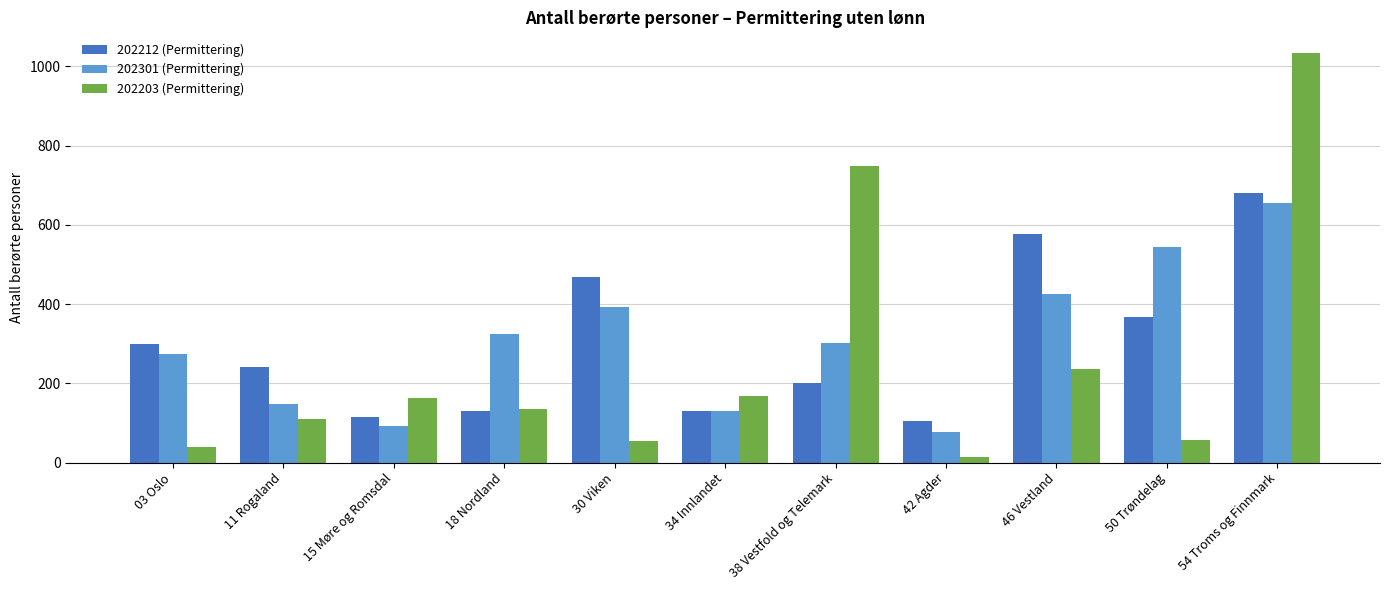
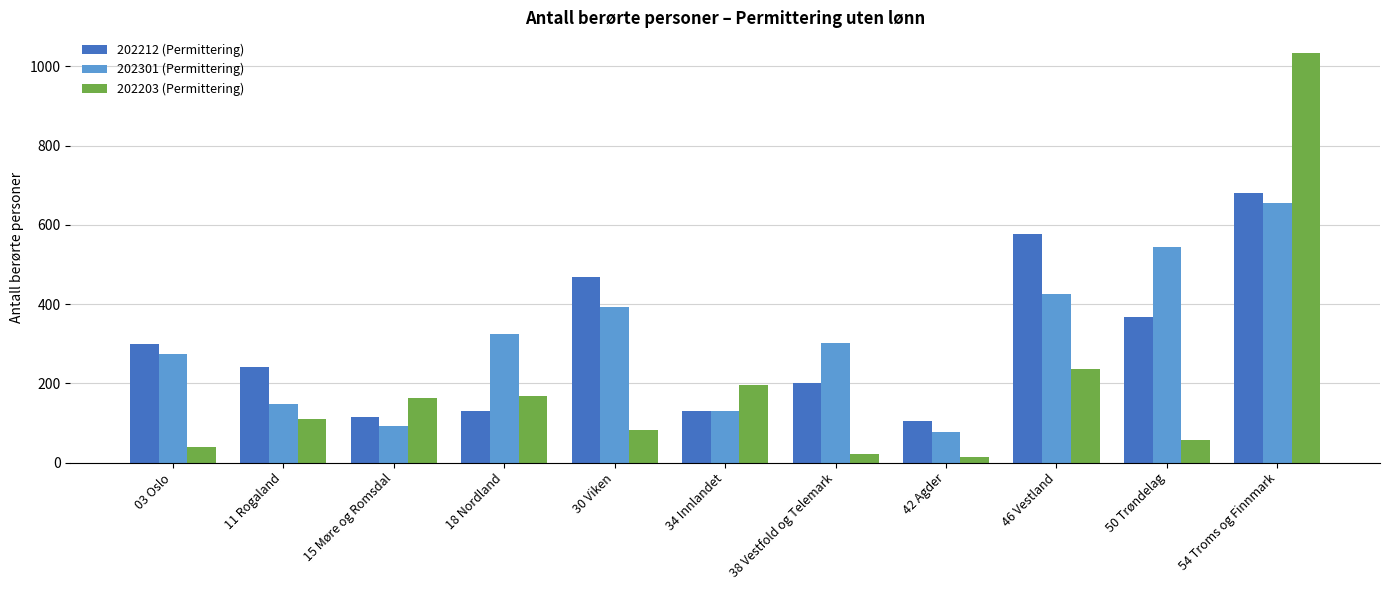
202203 (Permittering), 18 Nordland: 140 -> 170
202203 (Permittering), 30 Viken: 60 -> 80
202203 (Permittering), 34 Innlandet: 170 -> 200
202203 (Permittering), 38 Vestfold og Telemark: 750 -> 20
